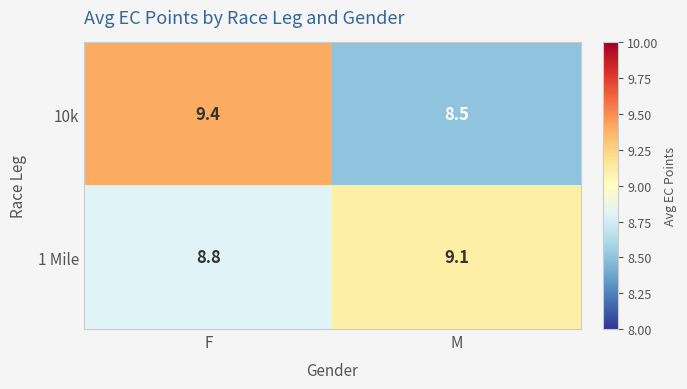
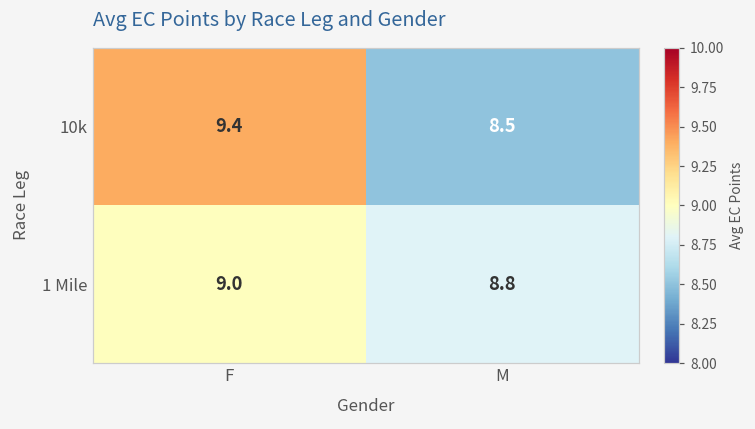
1 Mile, F: 8.8 -> 9.0
1 Mile, M: 9.1 -> 8.8
